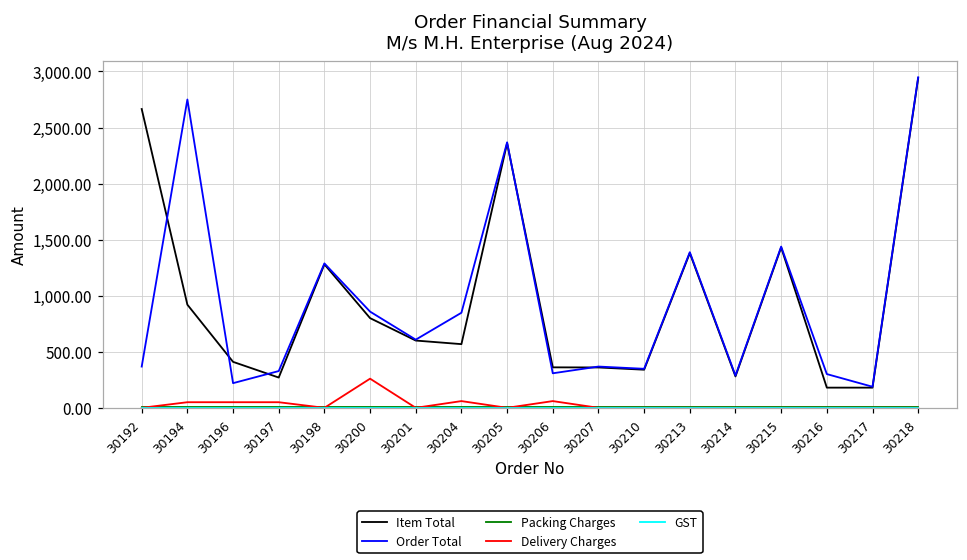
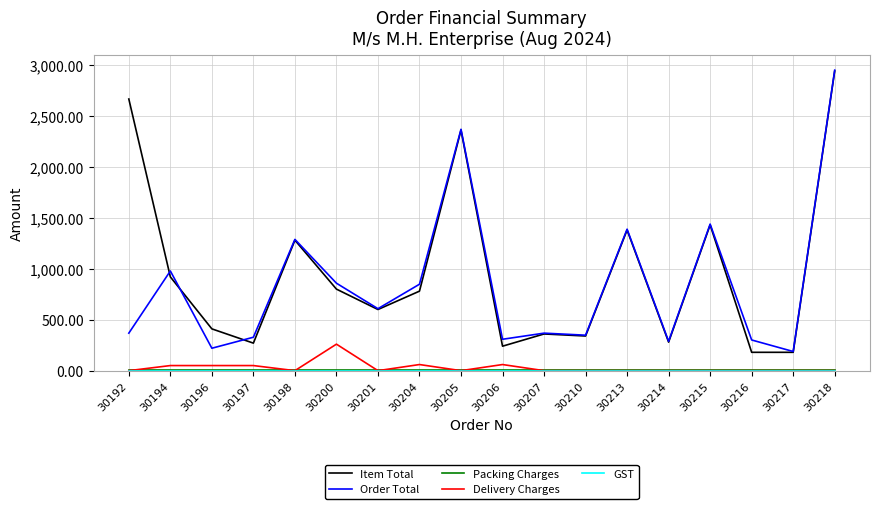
Order Total, 30194: 2,750 -> 980
Item Total, 30204: 570 -> 780
Item Total, 30206: 360 -> 240
